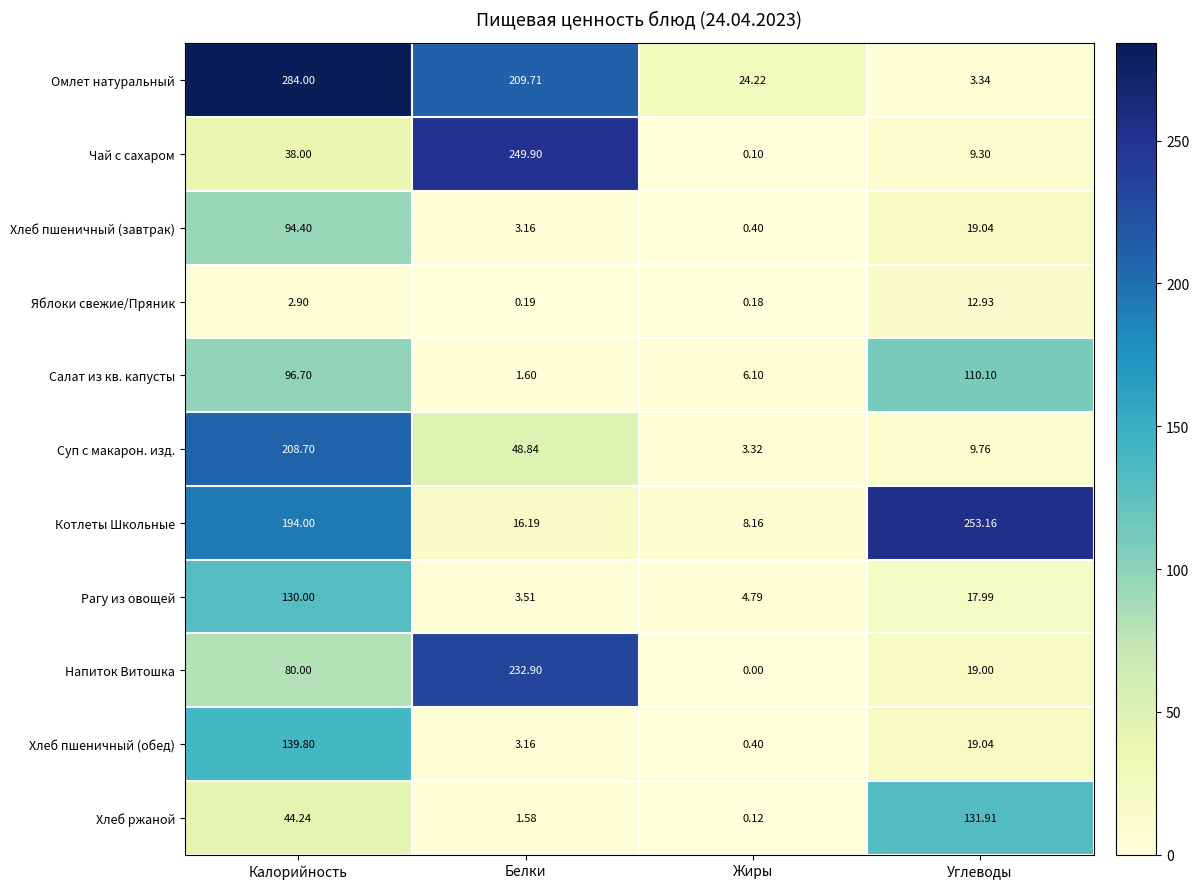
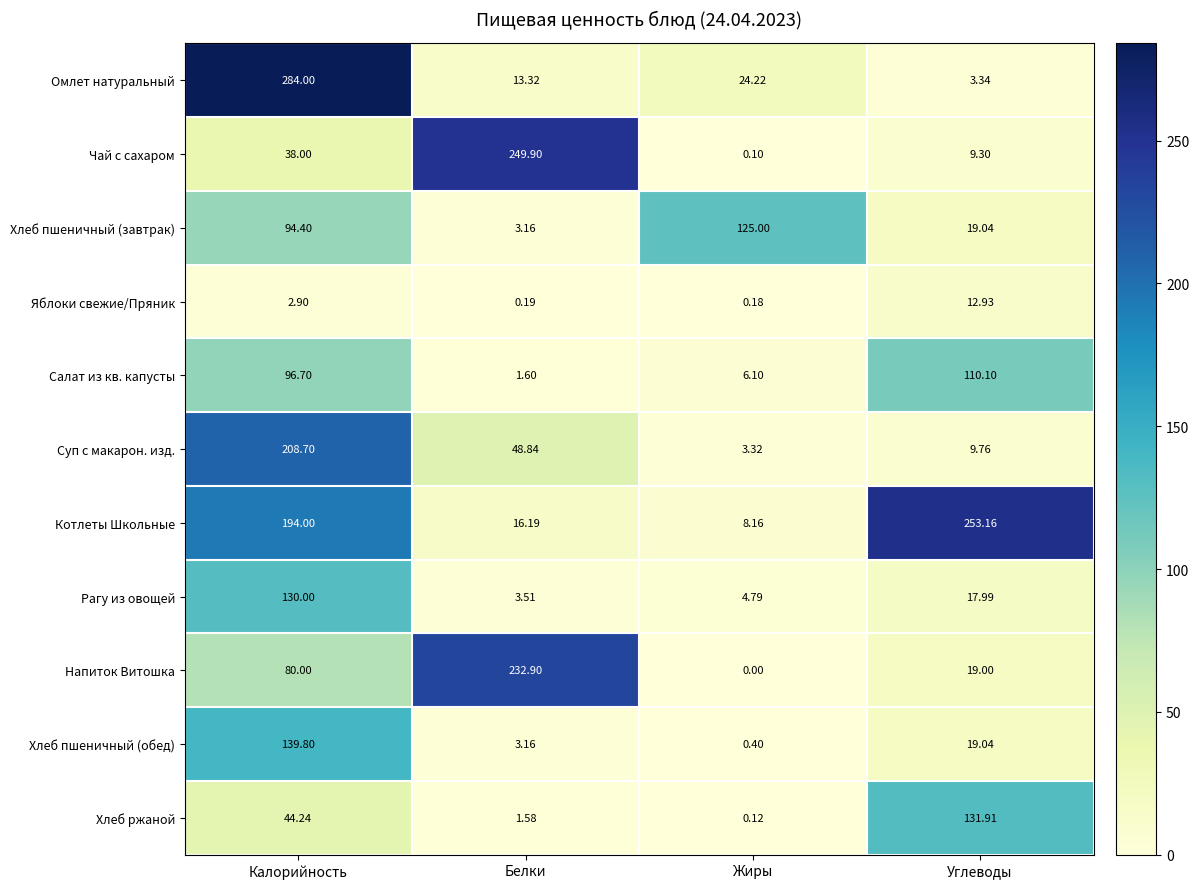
Омлет натуральный, Белки: 209.71 -> 13.32
Хлеб пшеничный (завтрак), Жиры: 0.40 -> 125.00
